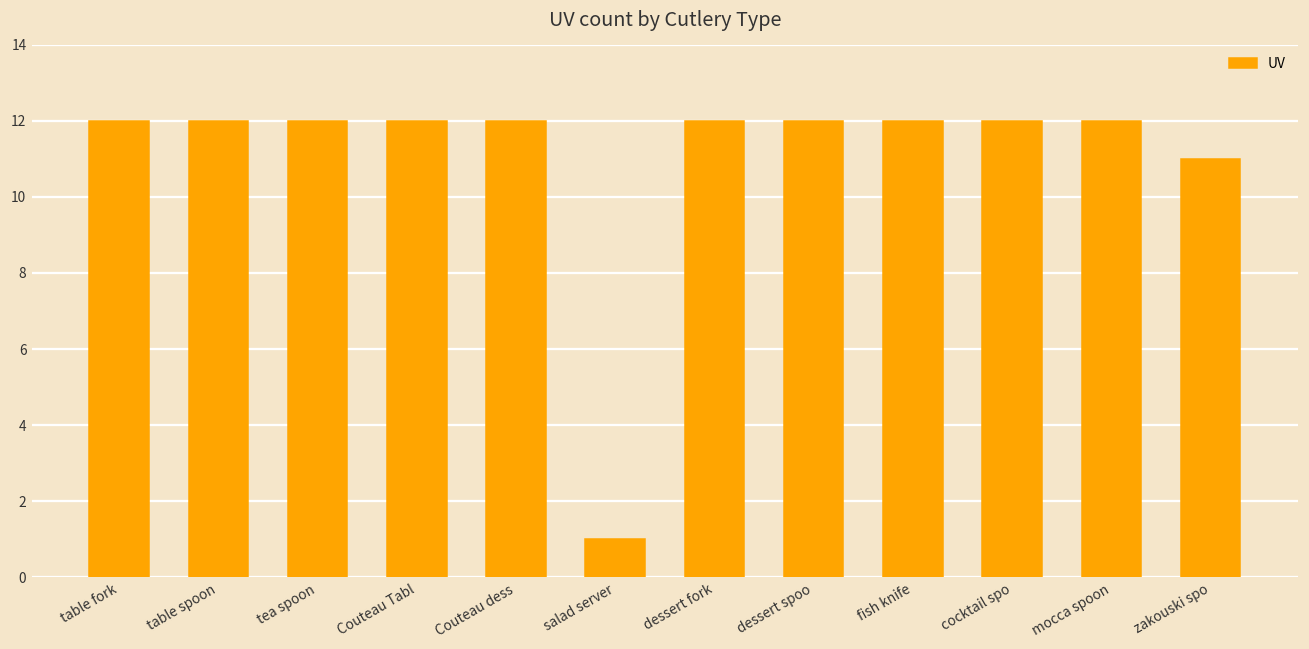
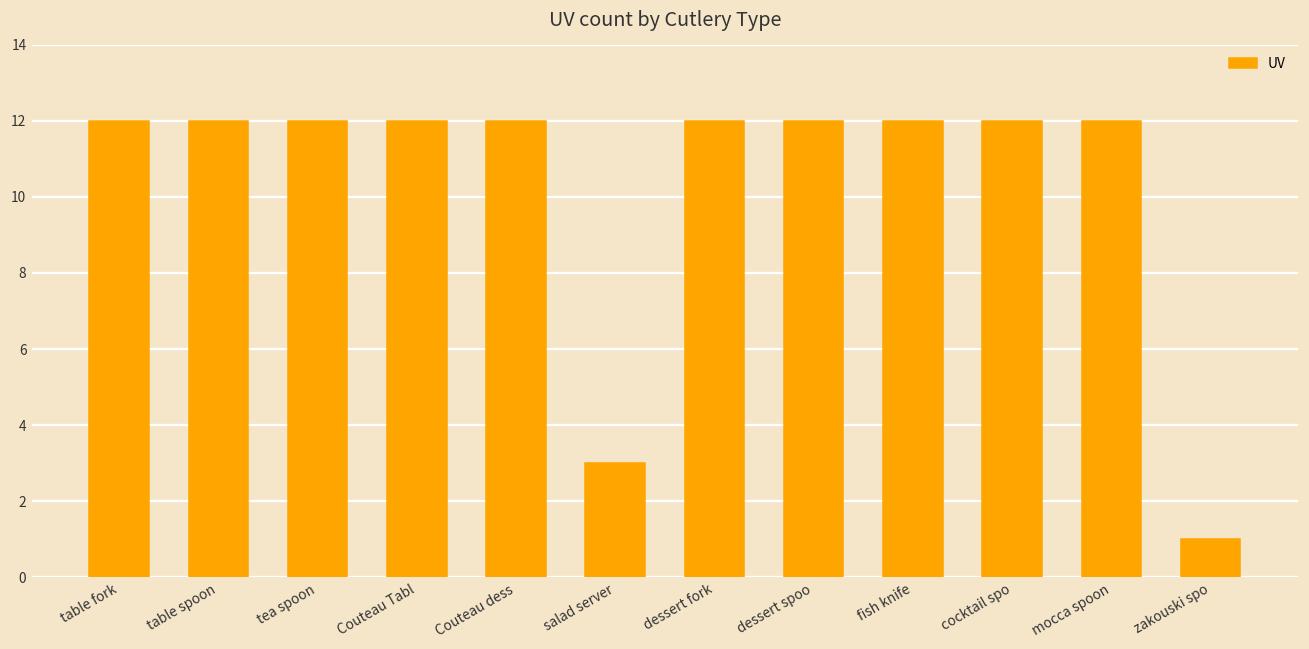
salad server: 1 -> 3
zakouski spo: 11 -> 1
